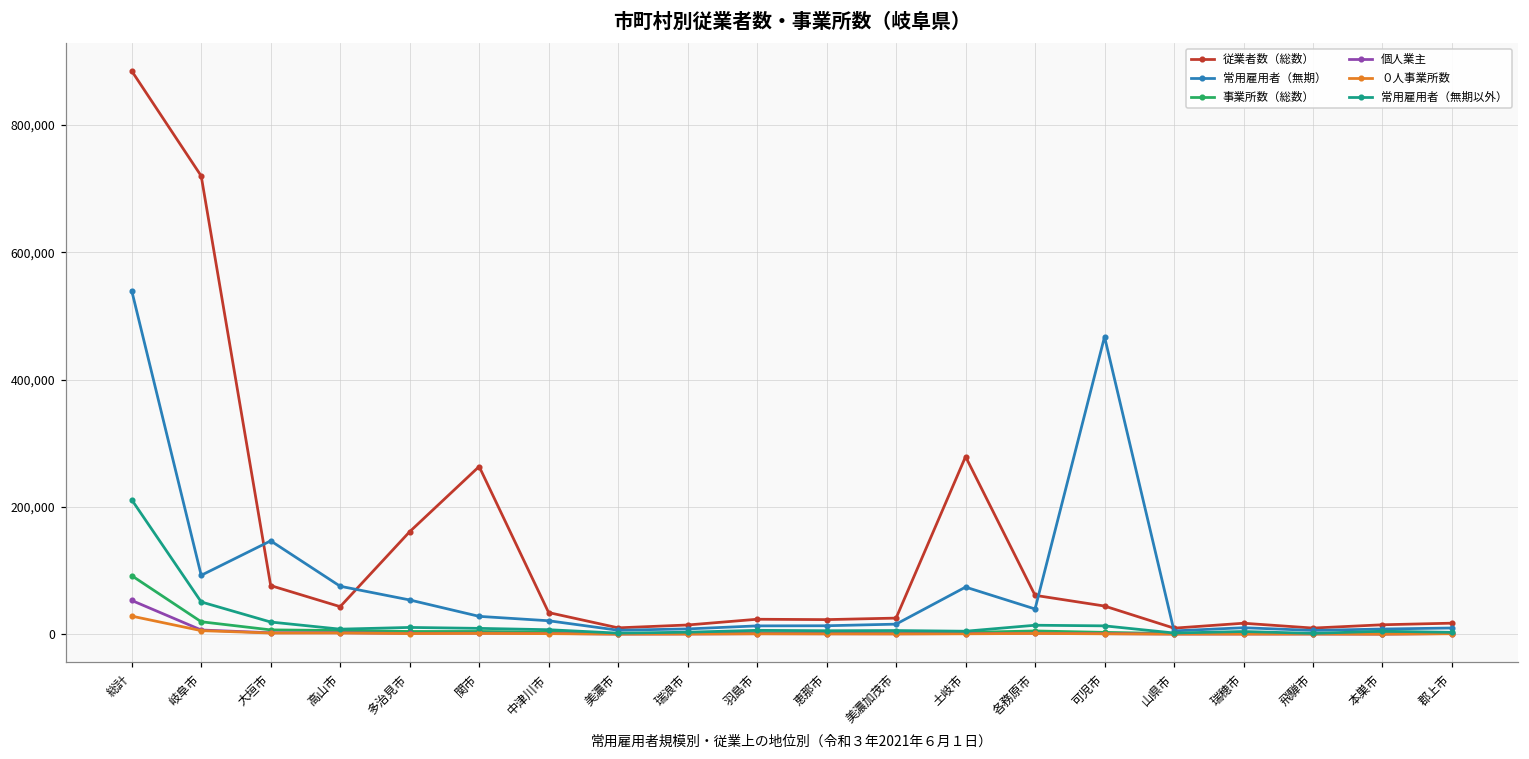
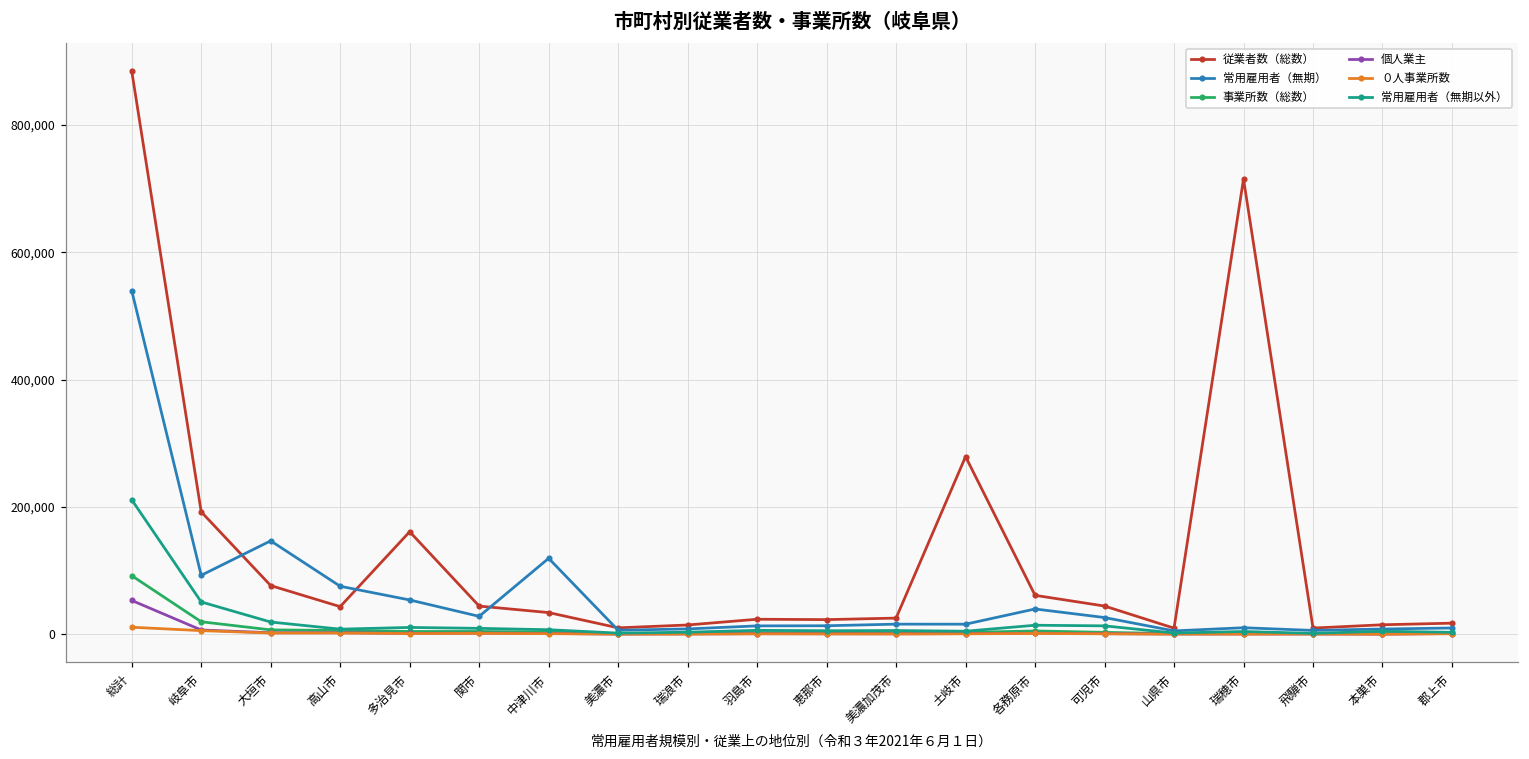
０人事業所数, 総計: 30,000 -> 10,000
従業者数（総数）, 岐阜市: 720,000 -> 190,000
従業者数（総数）, 関市: 260,000 -> 40,000
常用雇用者（無期）, 中津川市: 20,000 -> 120,000
常用雇用者（無期）, 土岐市: 70,000 -> 20,000
常用雇用者（無期）, 可児市: 470,000 -> 30,000
従業者数（総数）, 瑞穂市: 20,000 -> 710,000
